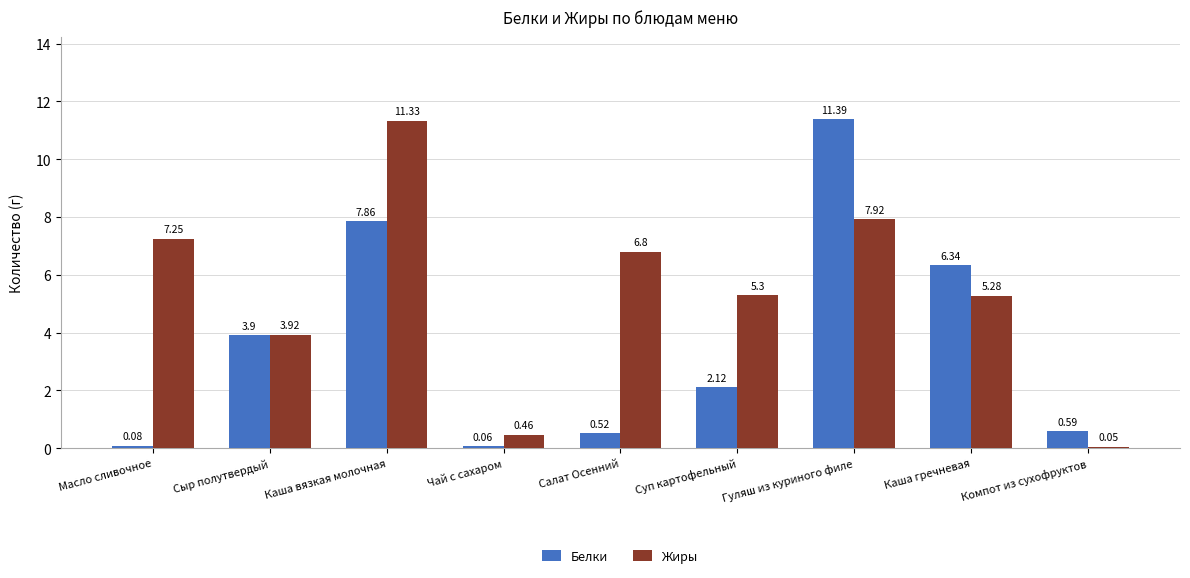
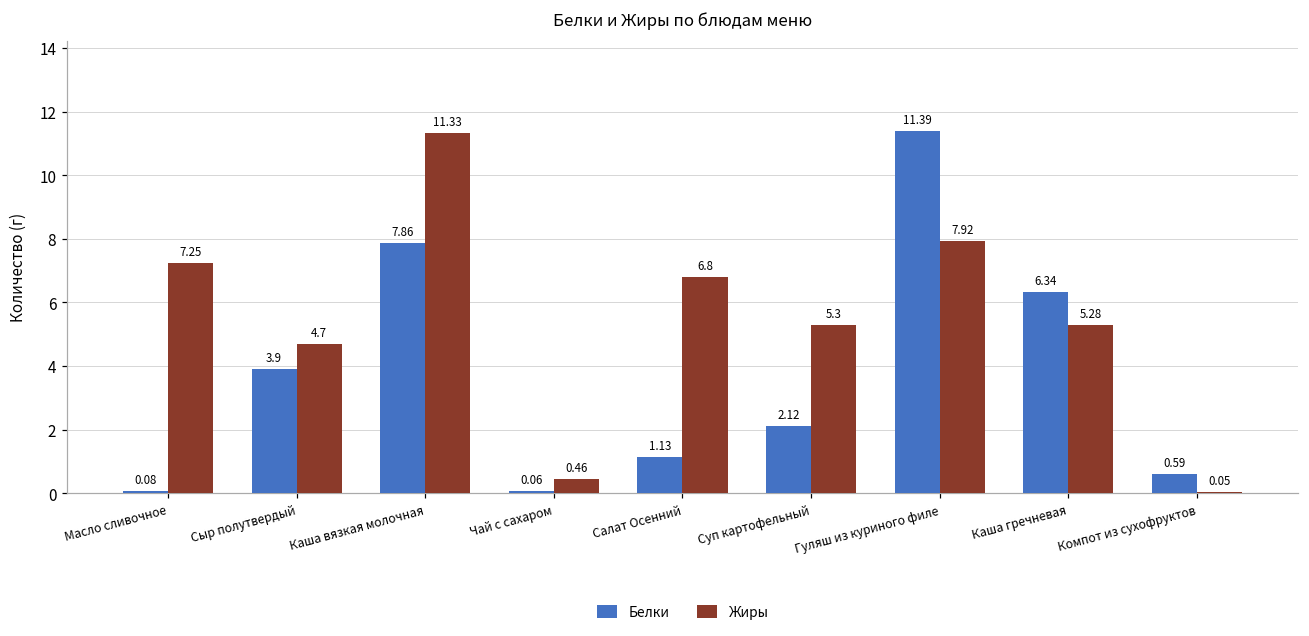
Жиры, Сыр полутвердый: 3.92 -> 4.7
Белки, Салат Осенний: 0.52 -> 1.13
